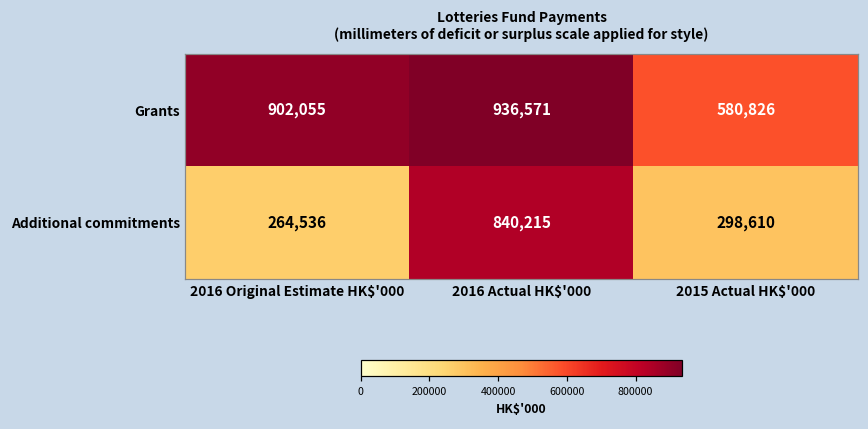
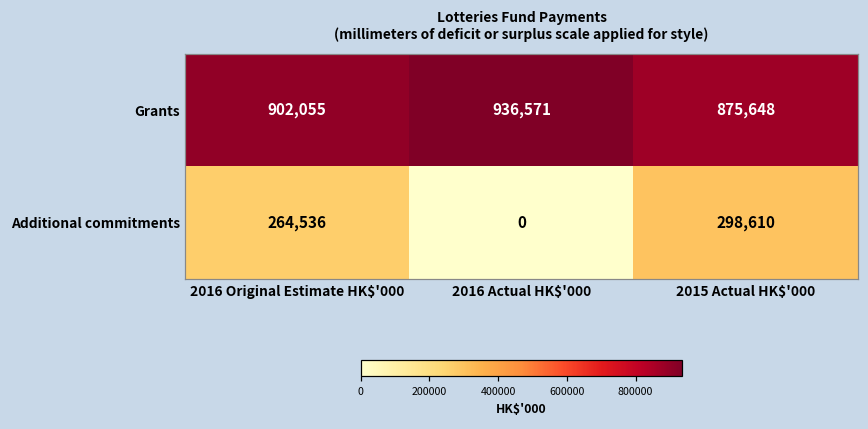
Grants, 2015 Actual HK$'000: 580,826 -> 875,648
Additional commitments, 2016 Actual HK$'000: 840,215 -> 0
